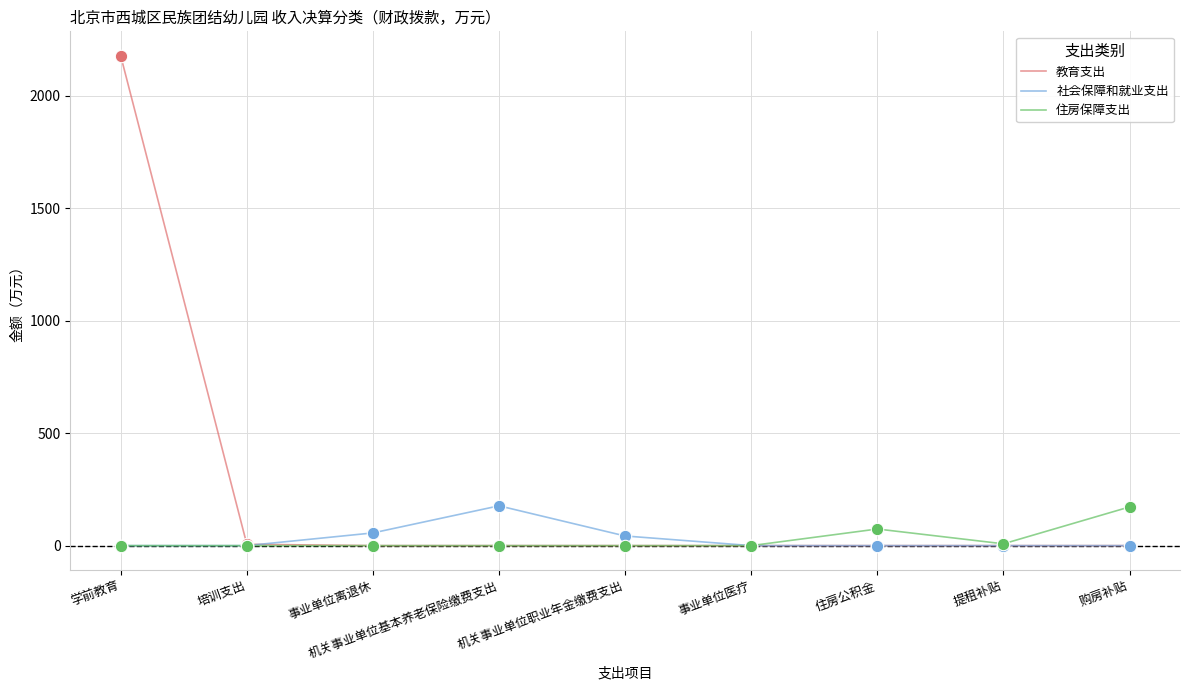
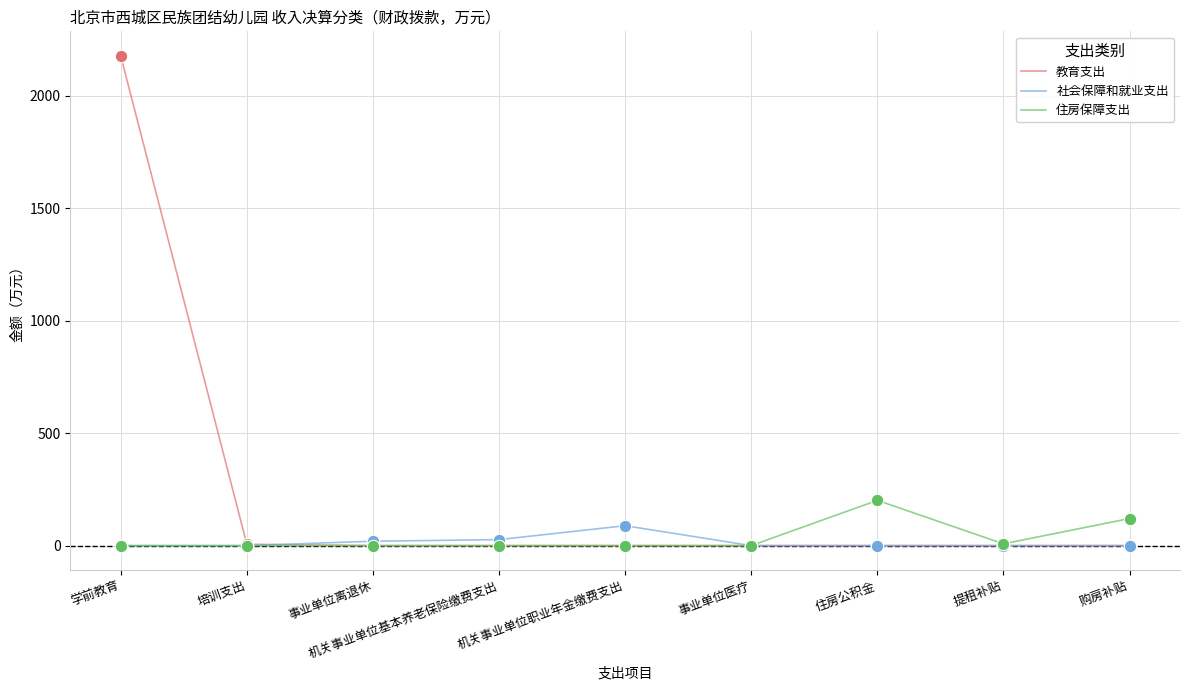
社会保障和就业支出, 事业单位离退休: 60 -> 20
社会保障和就业支出, 机关事业单位基本养老保险缴费支出: 180 -> 30
社会保障和就业支出, 机关事业单位职业年金缴费支出: 40 -> 90
住房保障支出, 住房公积金: 70 -> 200
住房保障支出, 购房补贴: 170 -> 120
